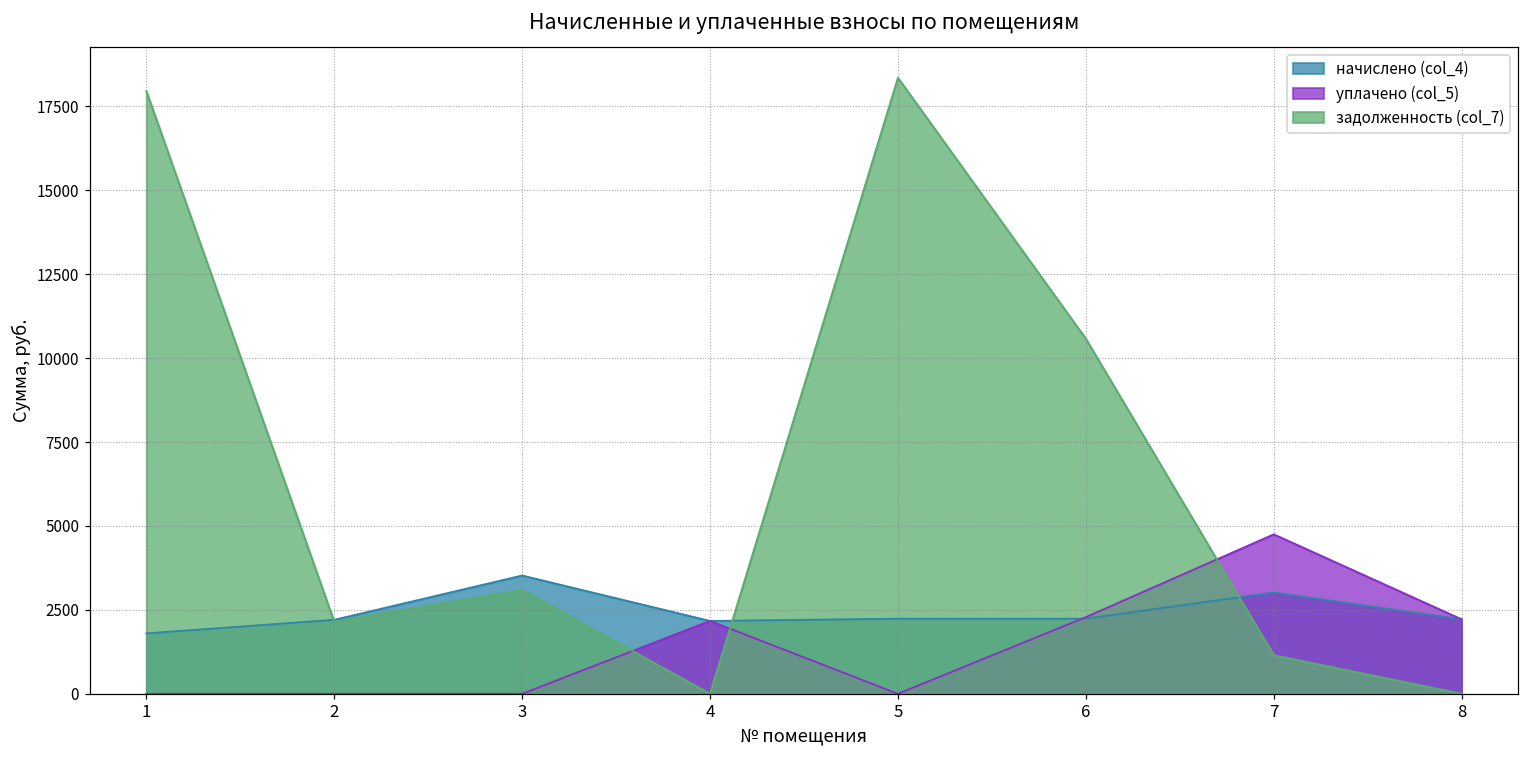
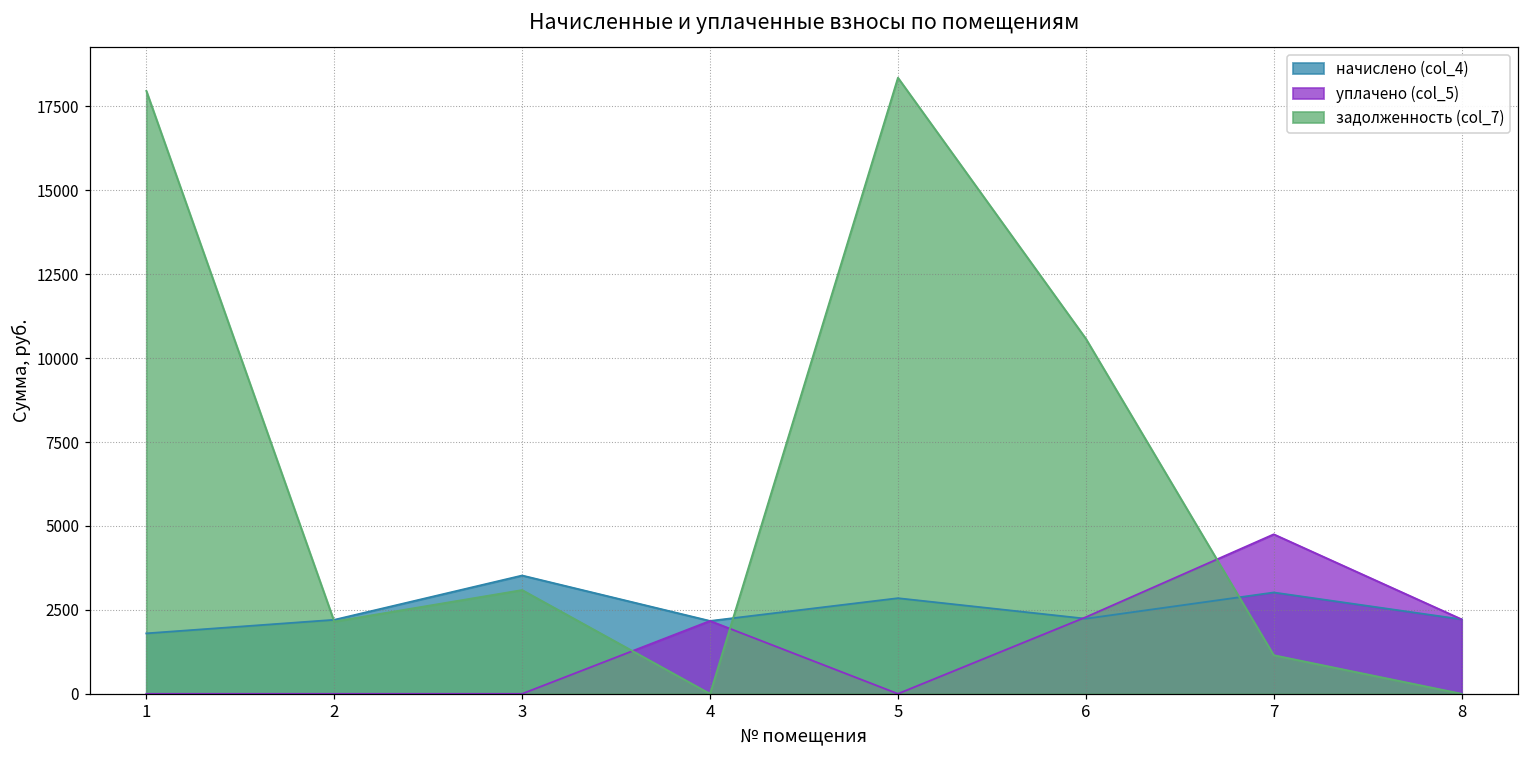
начислено (col_4), 5: 2200 -> 2800
